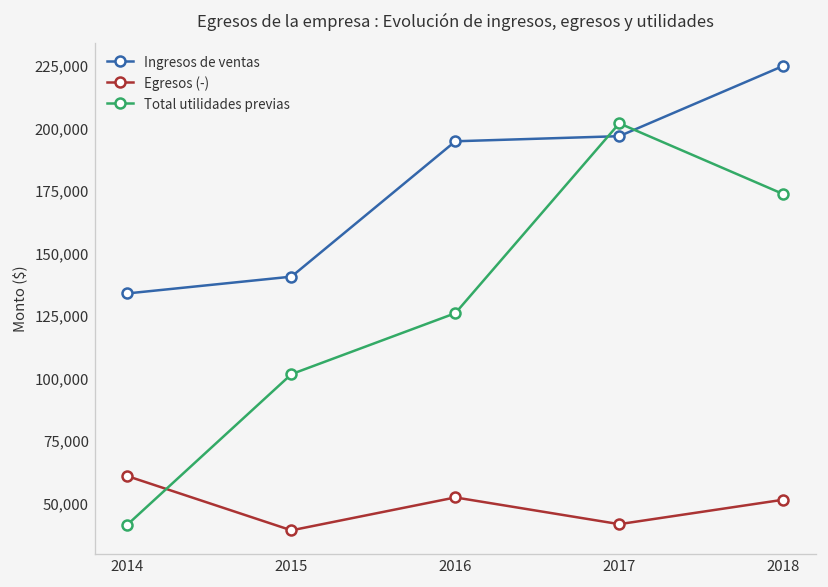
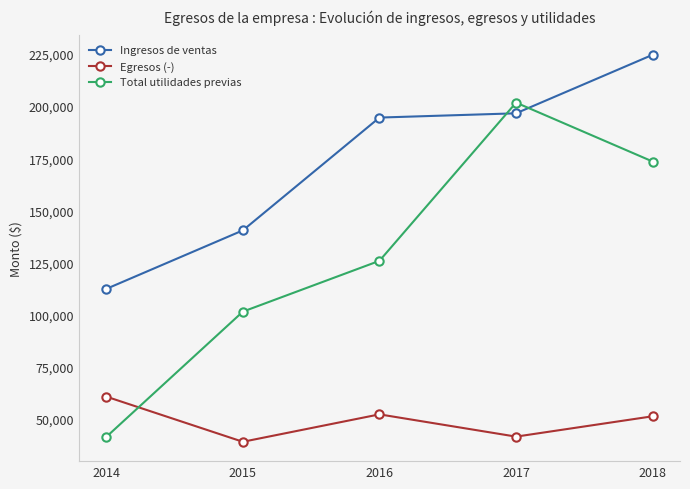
Ingresos de ventas, 2014: 134,000 -> 112,000
